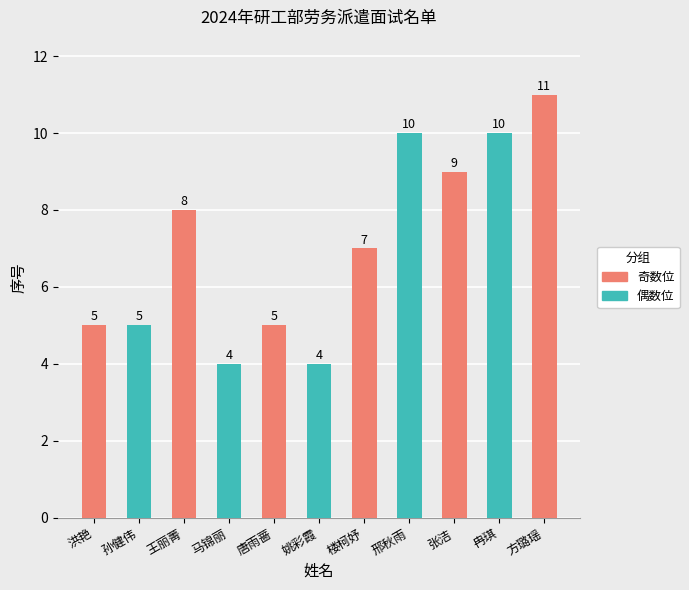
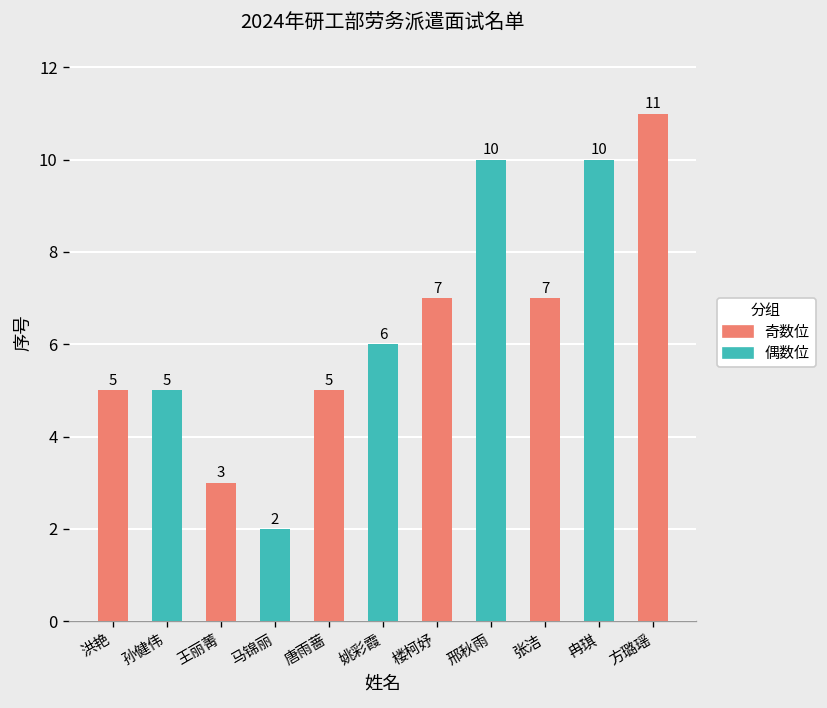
王丽菁: 8 -> 3
马锦丽: 4 -> 2
姚彩霞: 4 -> 6
张洁: 9 -> 7
